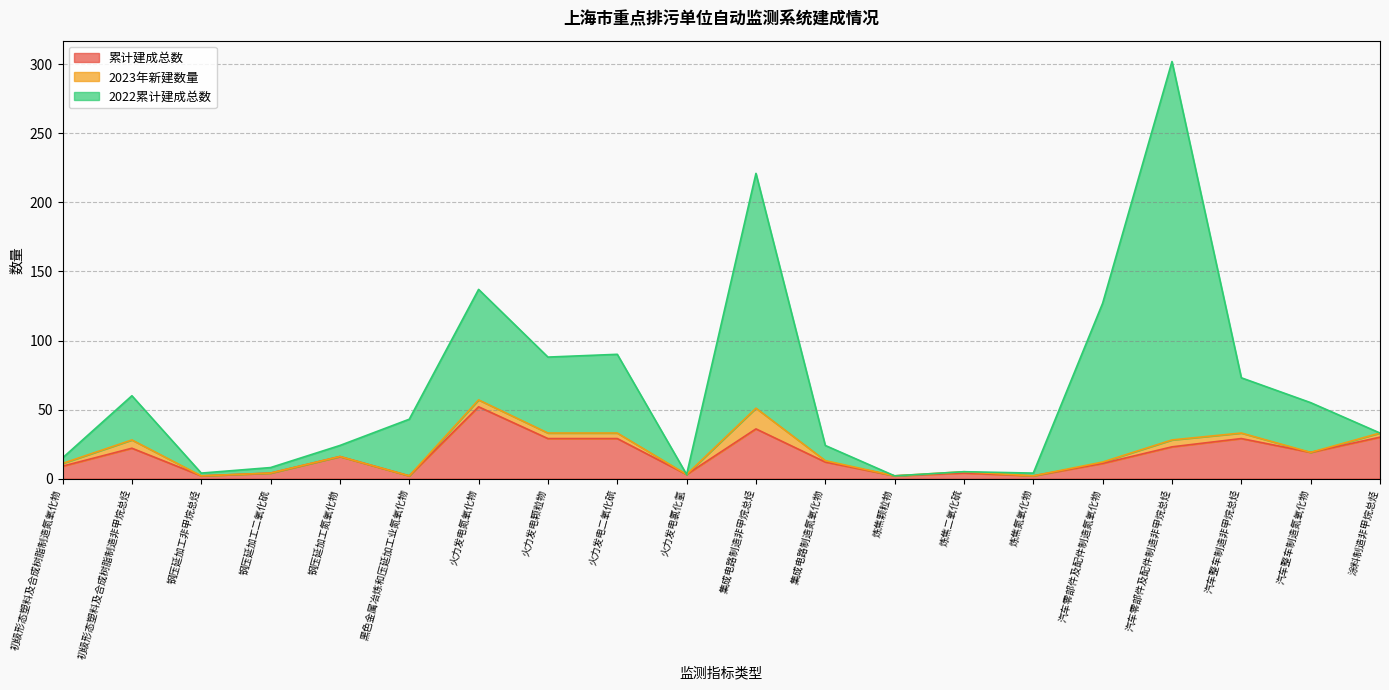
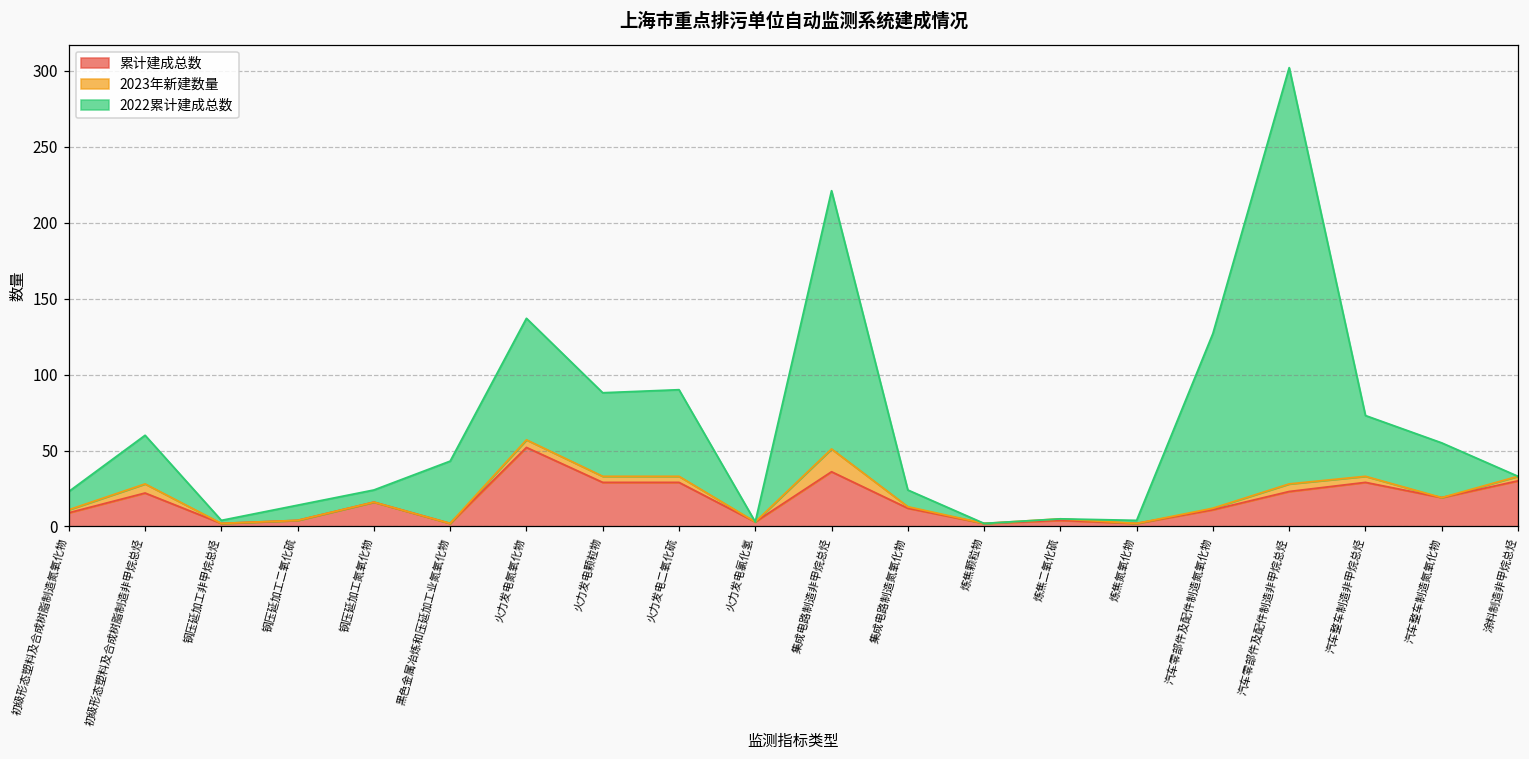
2022累计建成总数, 初级形态塑料及合成树脂制造氮氧化物: 4 -> 12
2022累计建成总数, 钢压延加工二氧化硫: 4 -> 10
